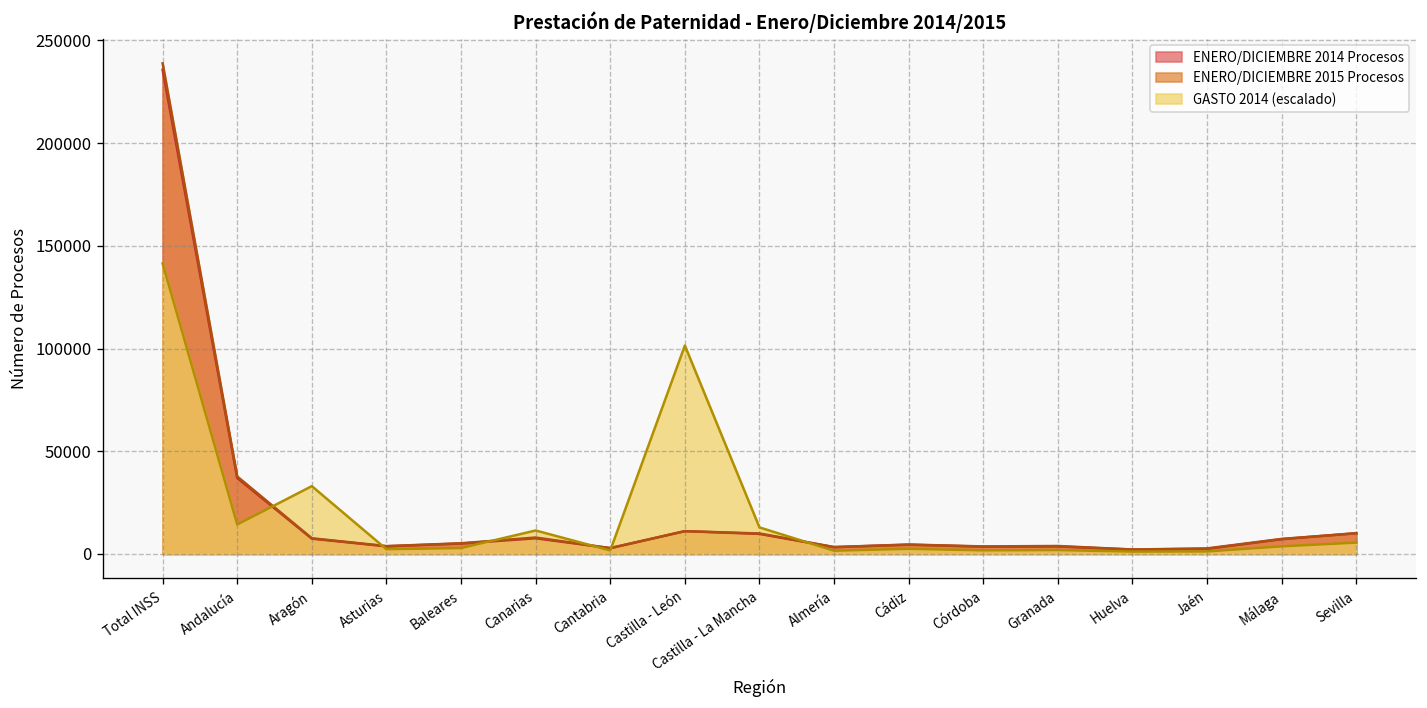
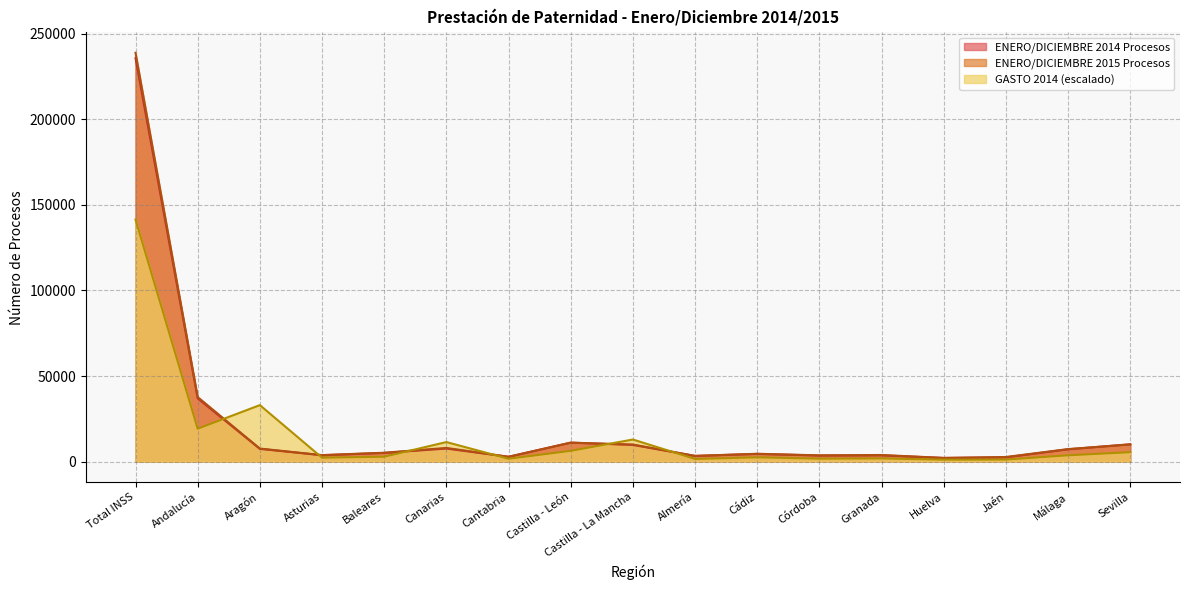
GASTO 2014 (escalado), Andalucía: 14000 -> 19000
GASTO 2014 (escalado), Castilla - León: 101000 -> 6000
